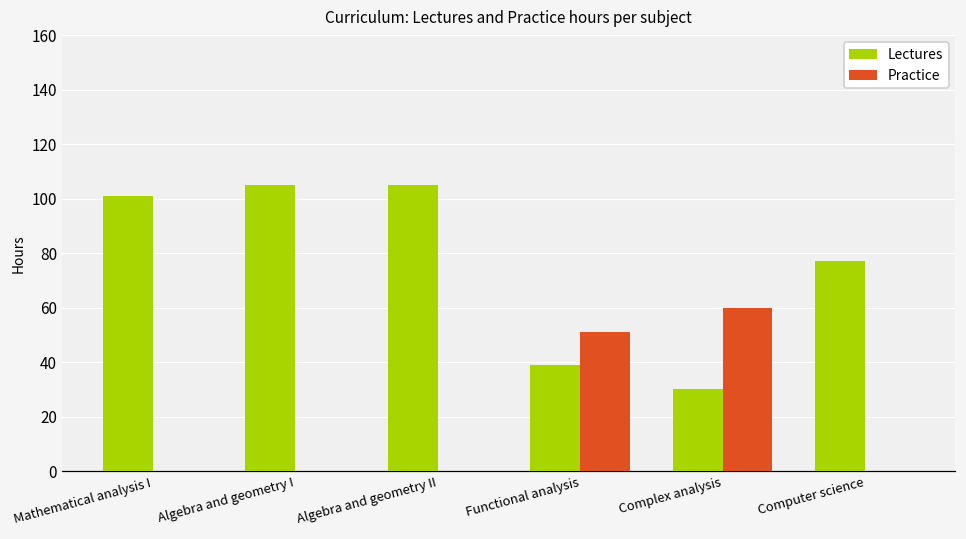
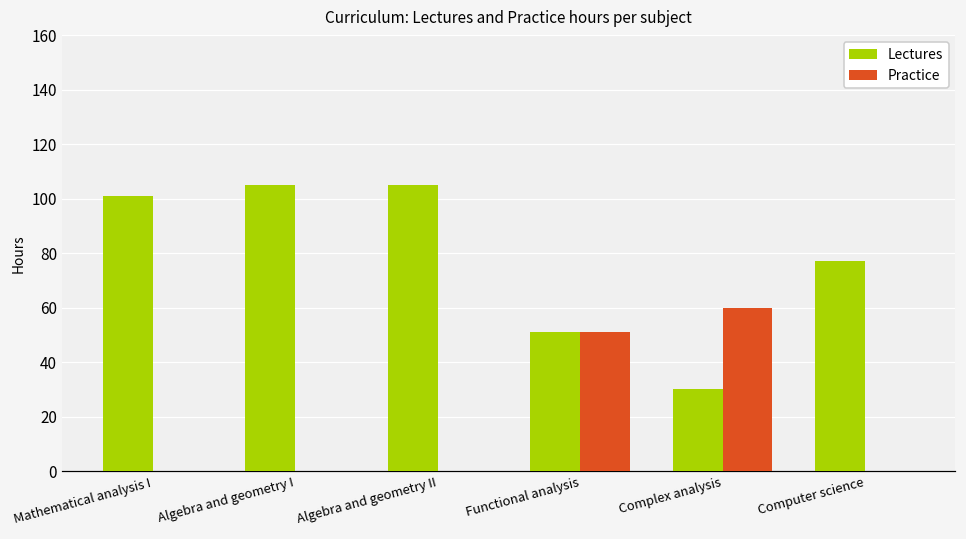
Lectures, Functional analysis: 39 -> 51
